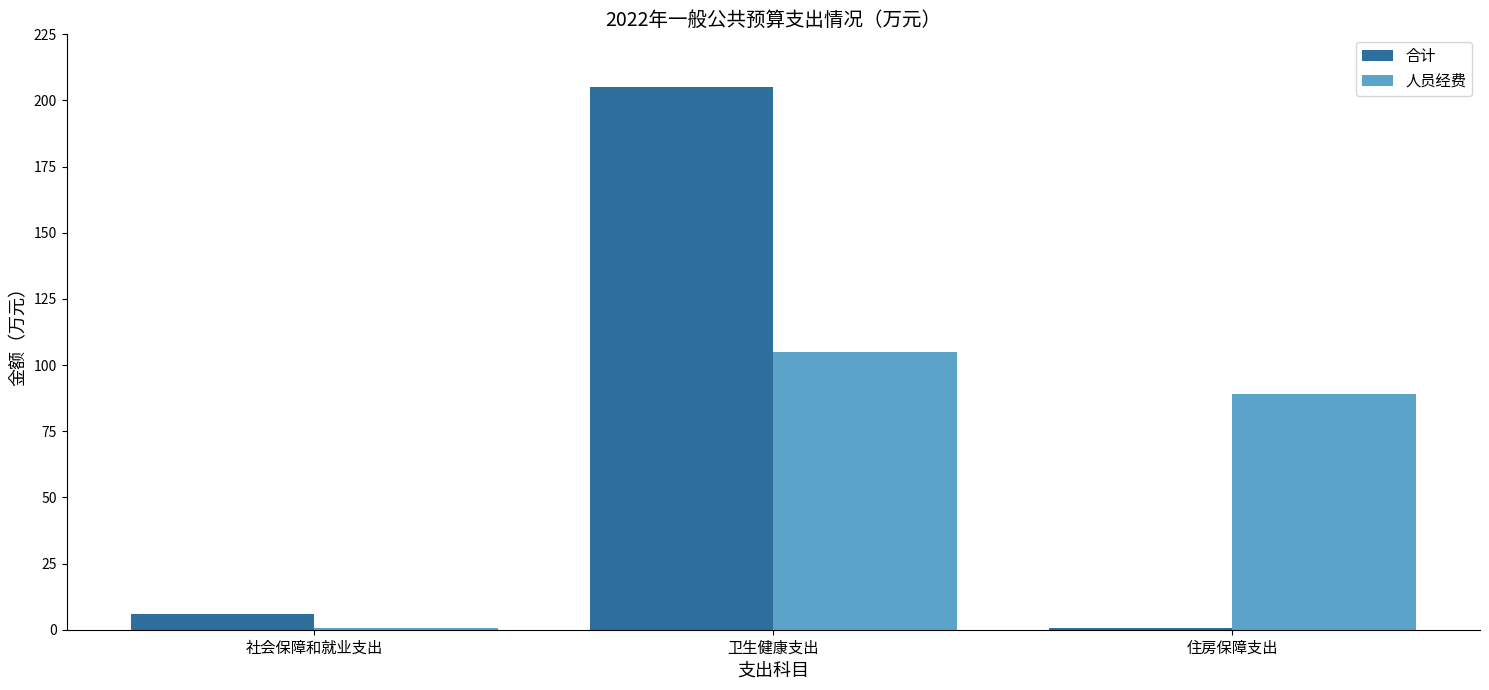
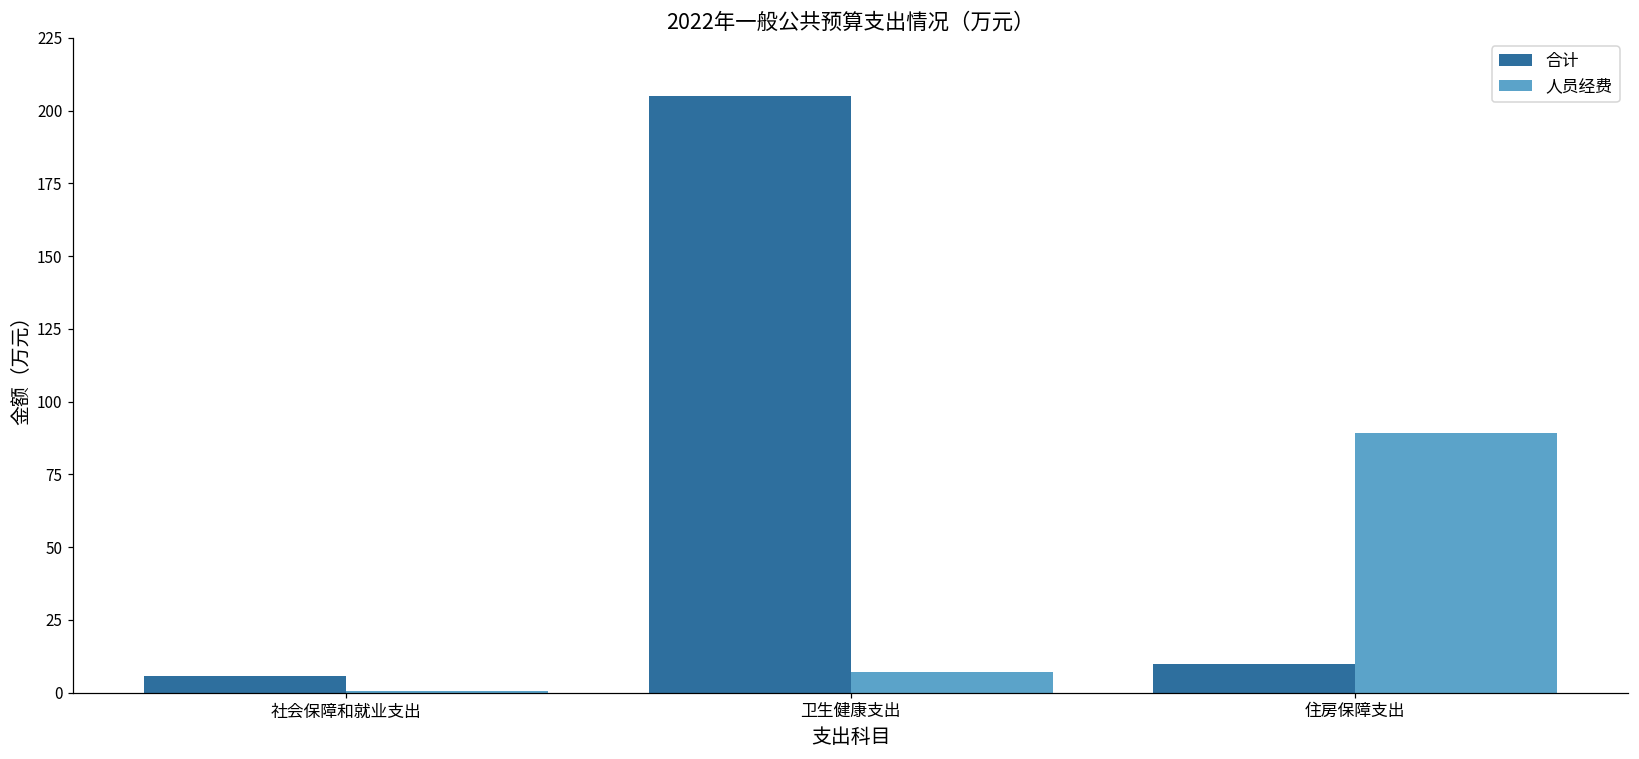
人员经费, 卫生健康支出: 105 -> 7
合计, 住房保障支出: 1 -> 10
